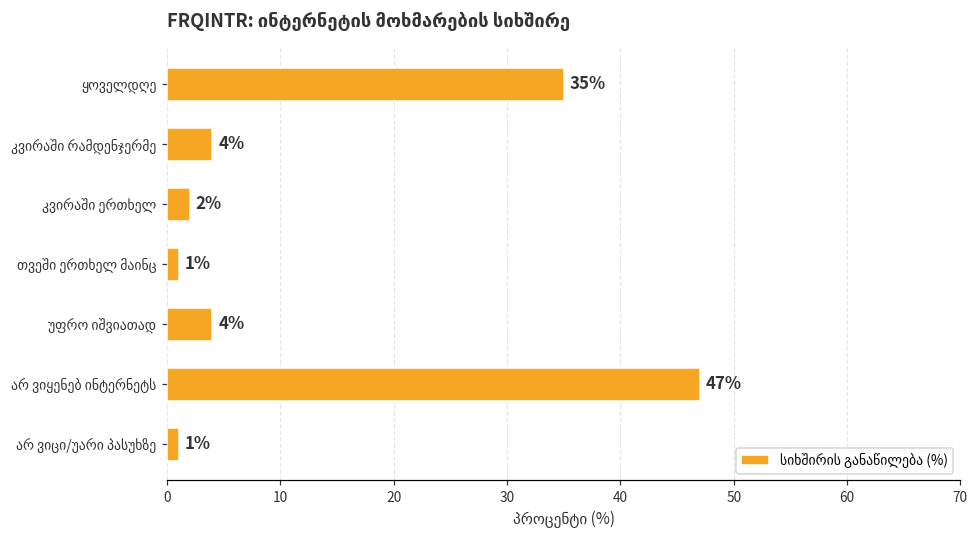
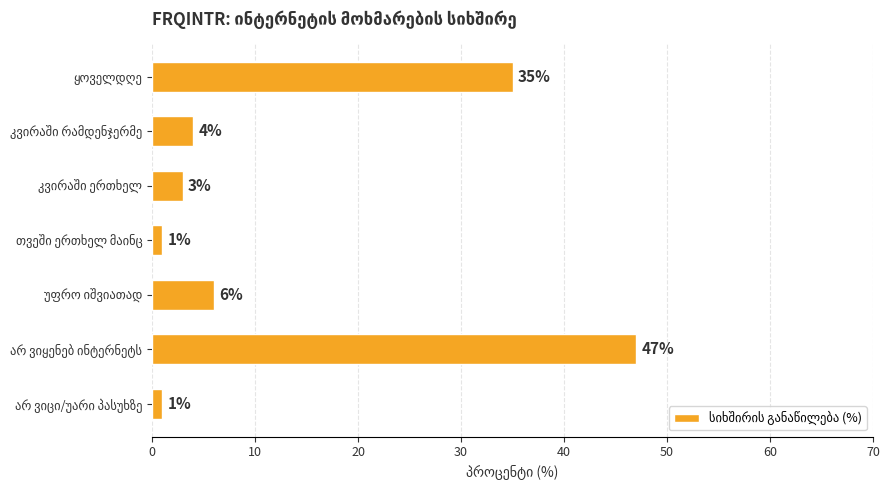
კვირაში ერთხელ: 2% -> 3%
უფრო იშვიათად: 4% -> 6%
